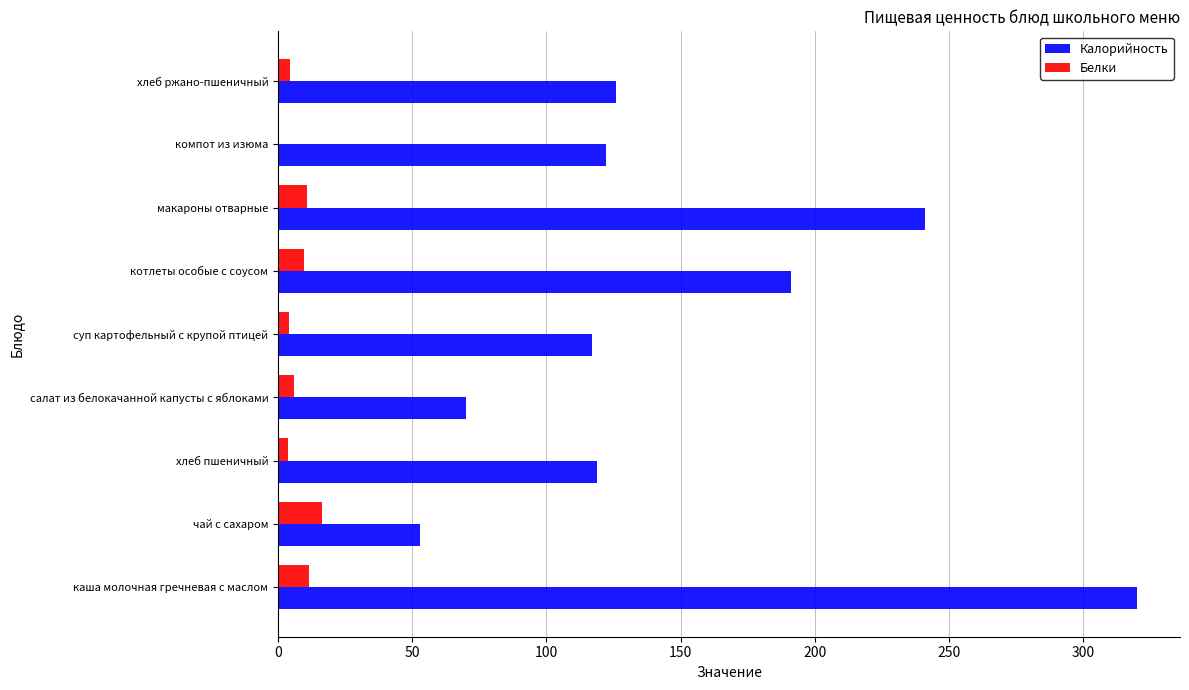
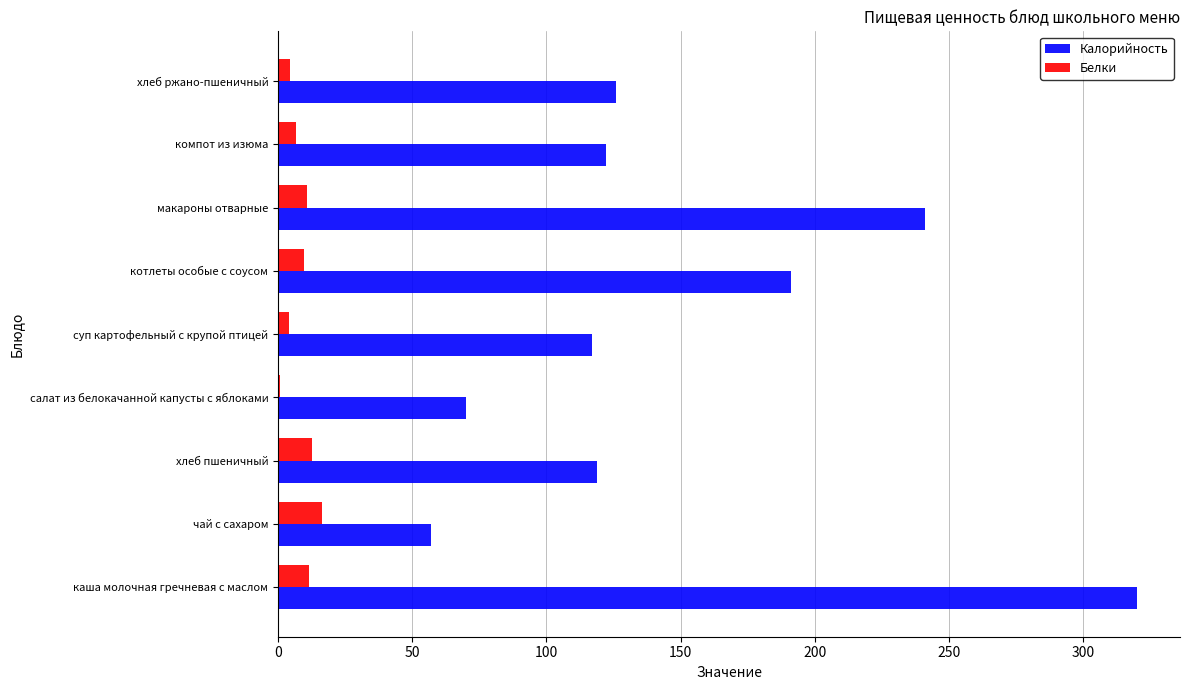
Белки, компот из изюма: 0 -> 7
Белки, салат из белокачанной капусты с яблоками: 6 -> 1
Белки, хлеб пшеничный: 4 -> 13
Калорийность, чай с сахаром: 53 -> 57
